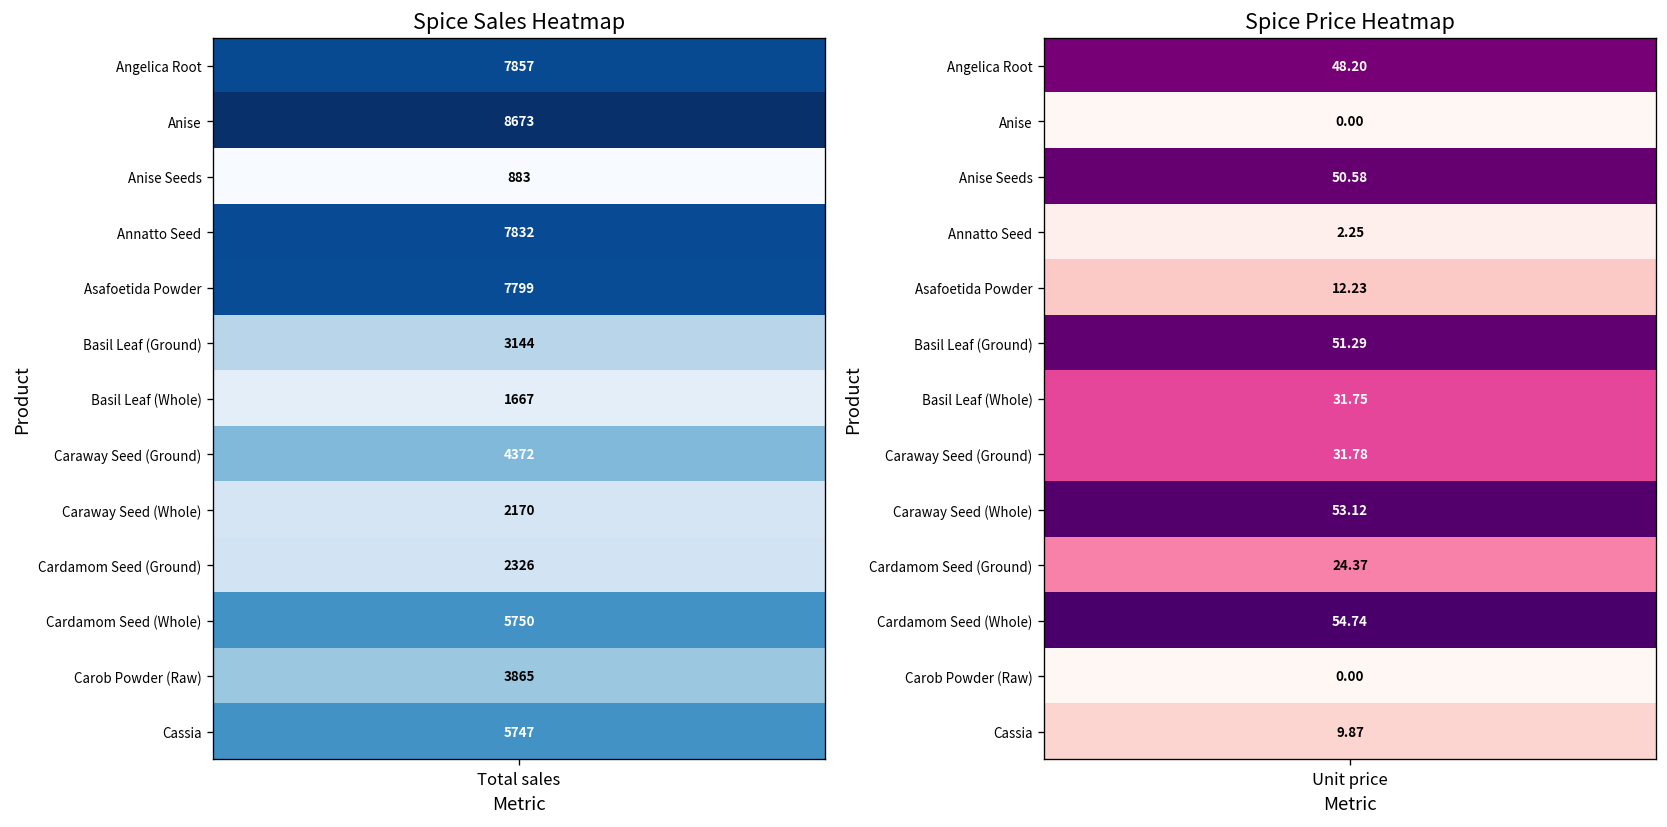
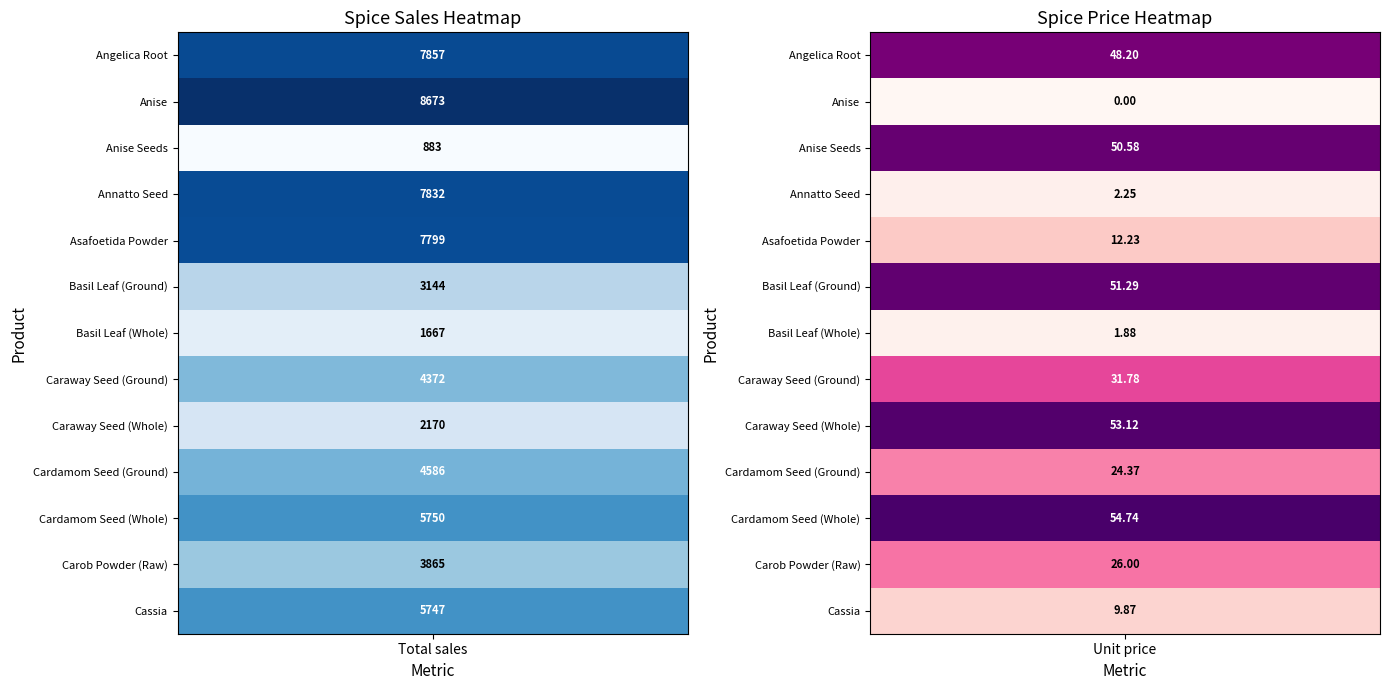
Spice Sales Heatmap, Cardamom Seed (Ground), Total sales: 2326 -> 4586
Spice Price Heatmap, Basil Leaf (Whole), Unit price: 31.75 -> 1.88
Spice Price Heatmap, Carob Powder (Raw), Unit price: 0.00 -> 26.00
